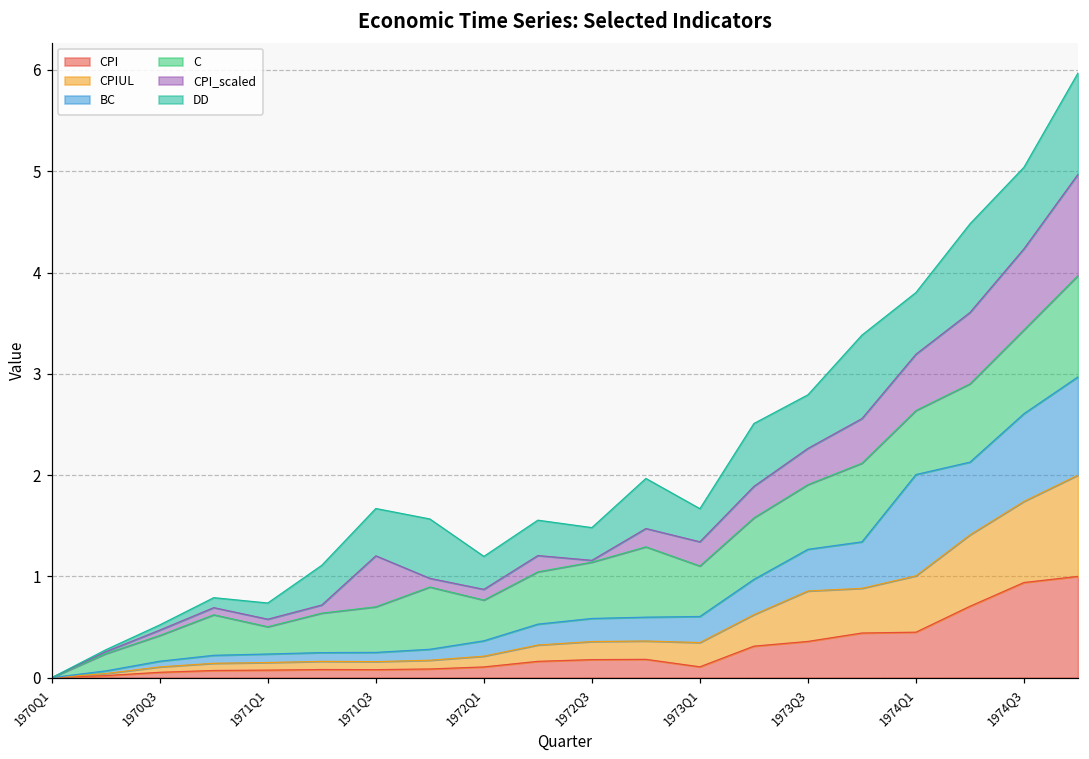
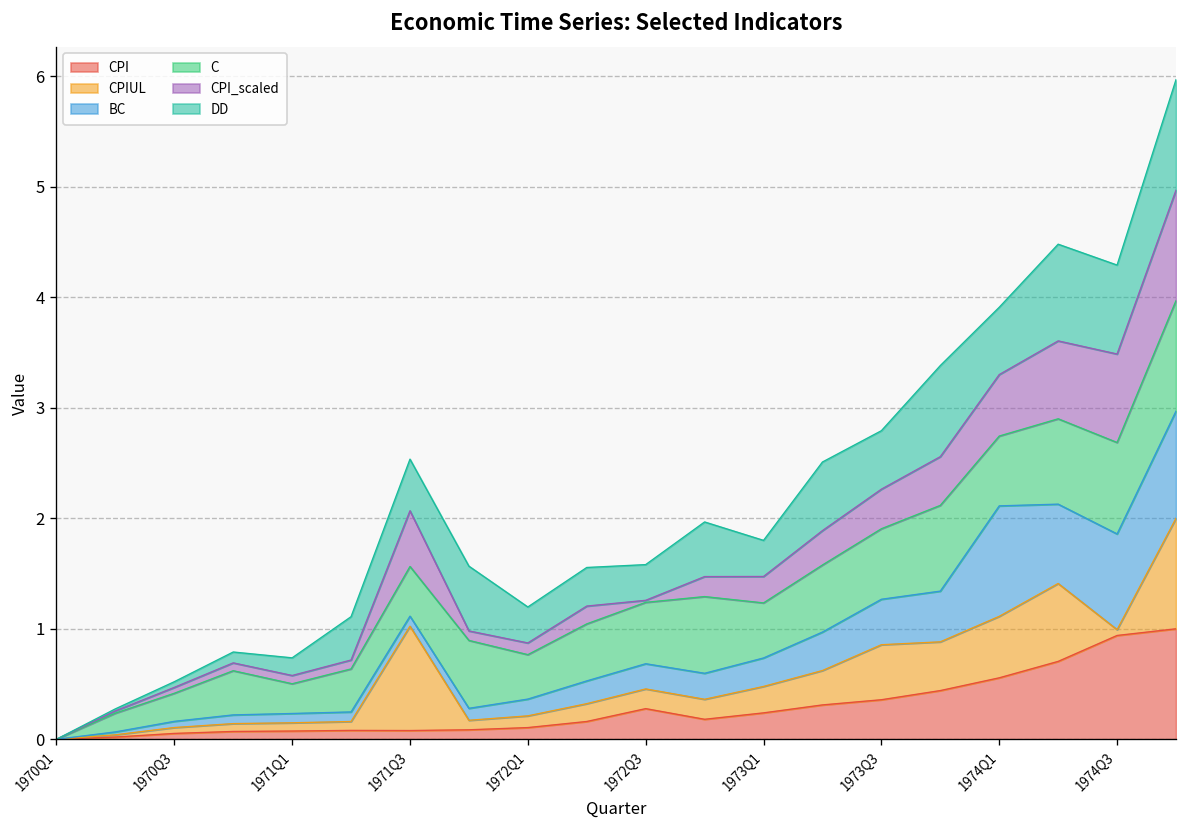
CPIUL, 1971Q3: 0.1 -> 0.9
CPI, 1972Q3: 0.2 -> 0.3
CPI, 1973Q1: 0.1 -> 0.2
CPI, 1974Q1: 0.4 -> 0.6
CPIUL, 1974Q3: 0.8 -> 0.1
